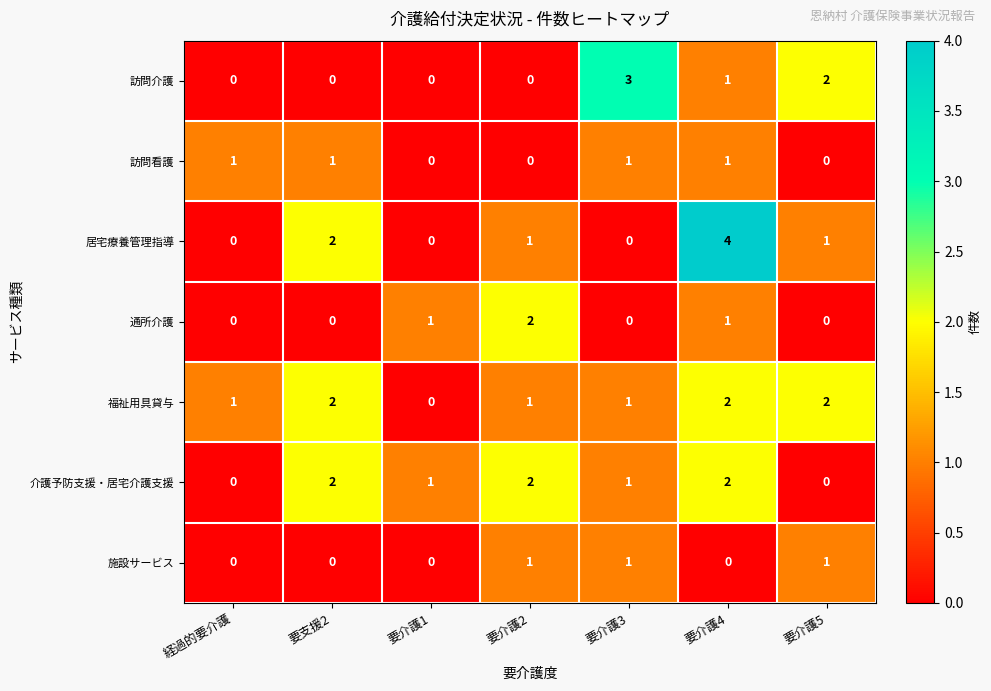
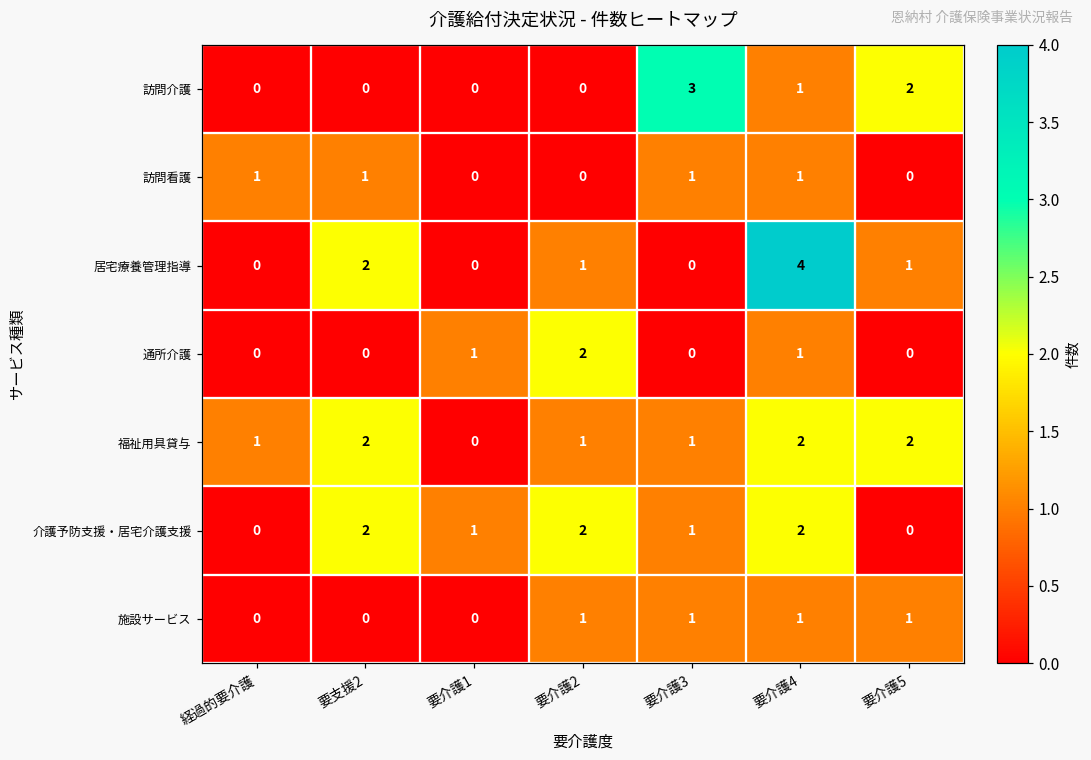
施設サービス, 要介護4: 0 -> 1
